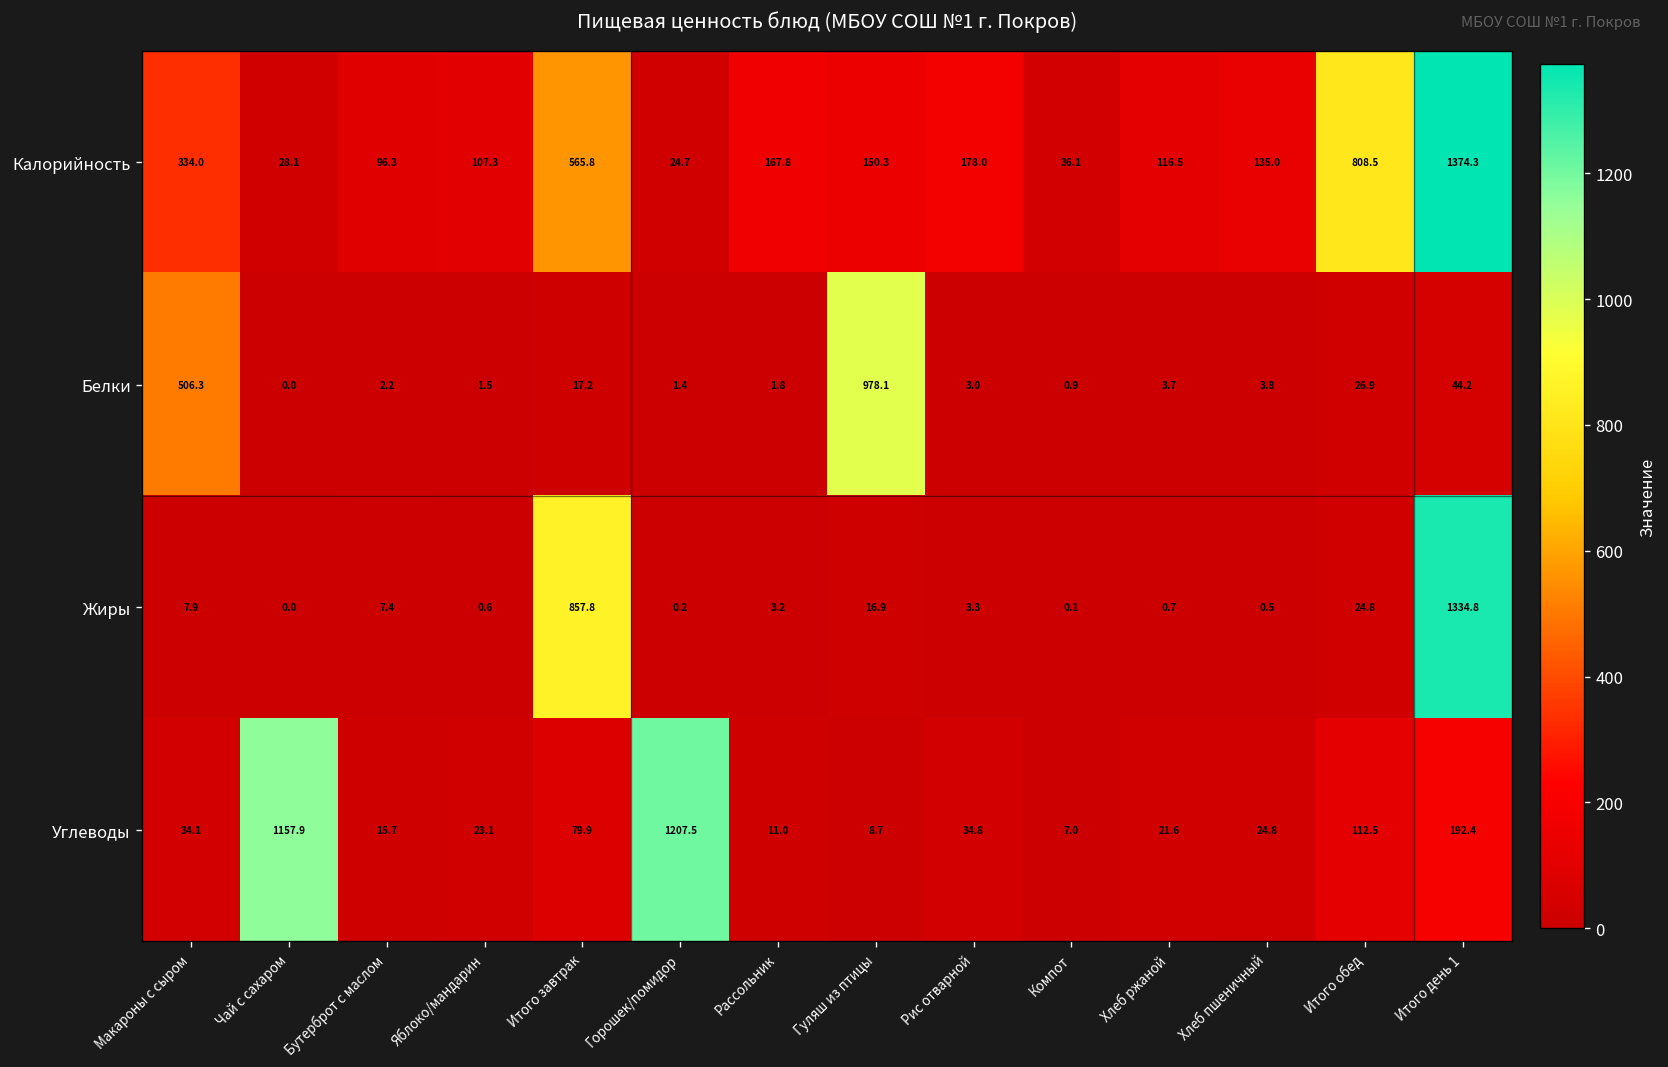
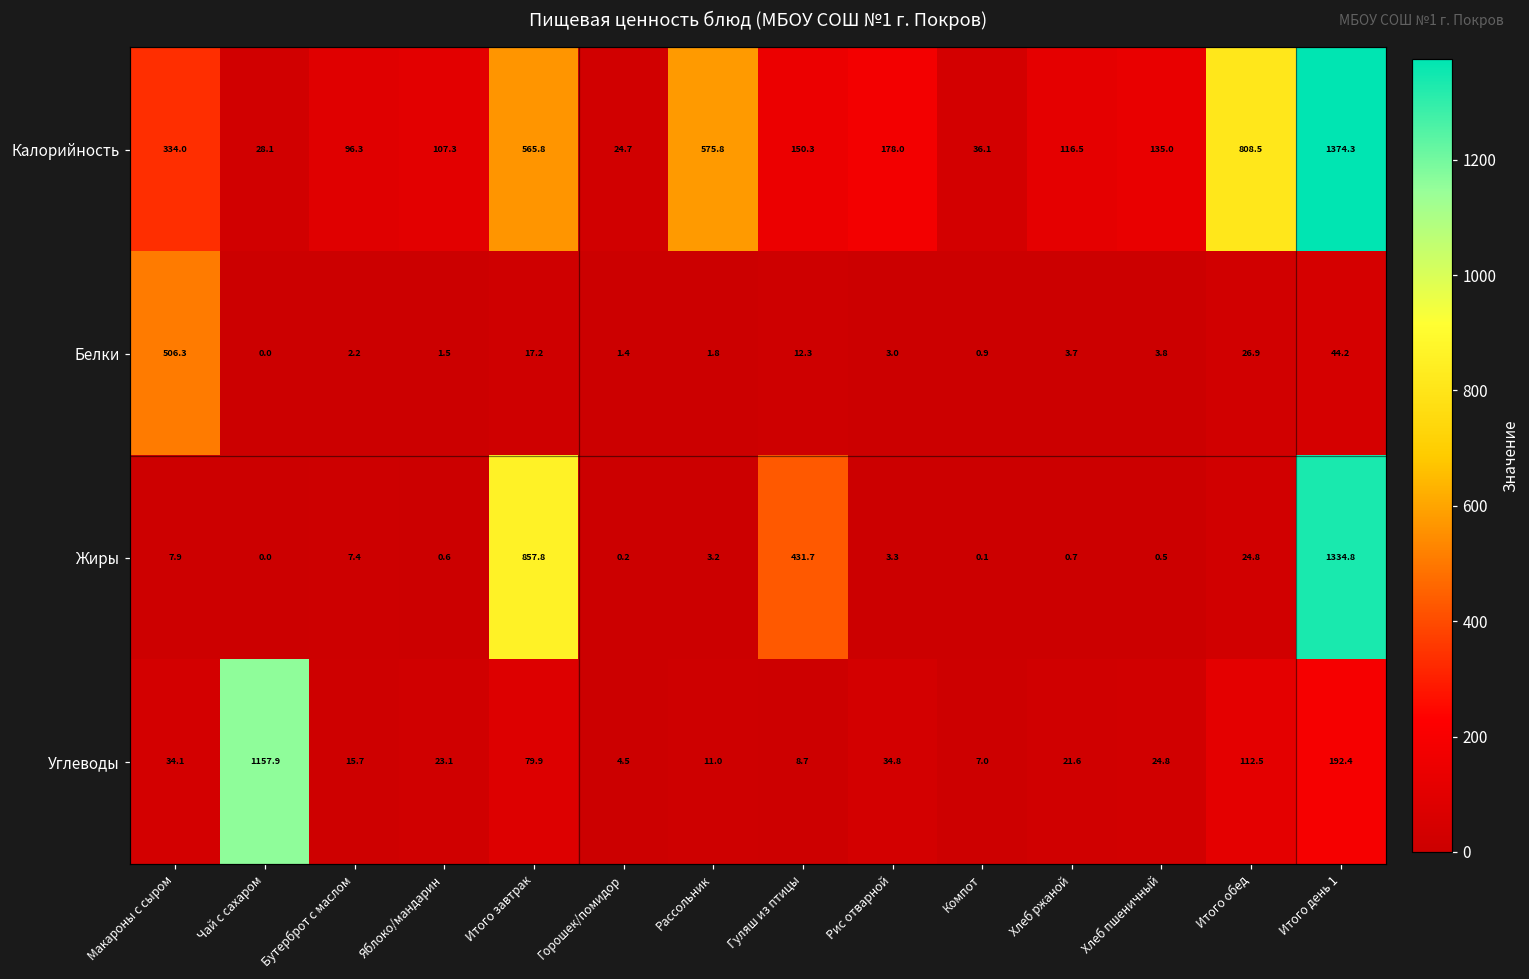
Калорийность, Рассольник: 167.8 -> 575.8
Белки, Гуляш из птицы: 978.1 -> 12.3
Жиры, Гуляш из птицы: 16.9 -> 431.7
Углеводы, Горошек/помидор: 1207.5 -> 4.5
